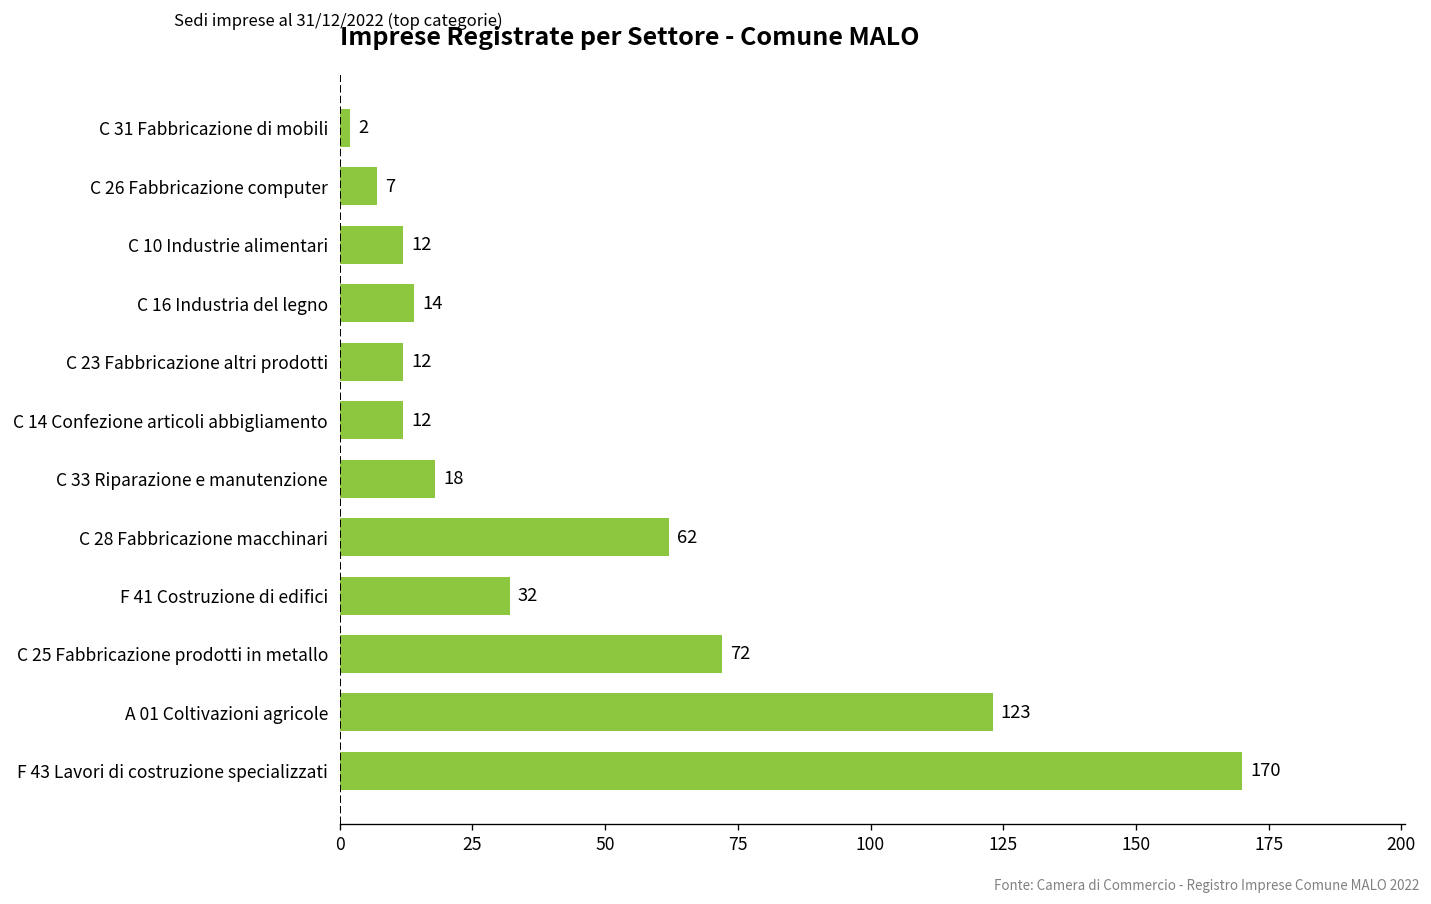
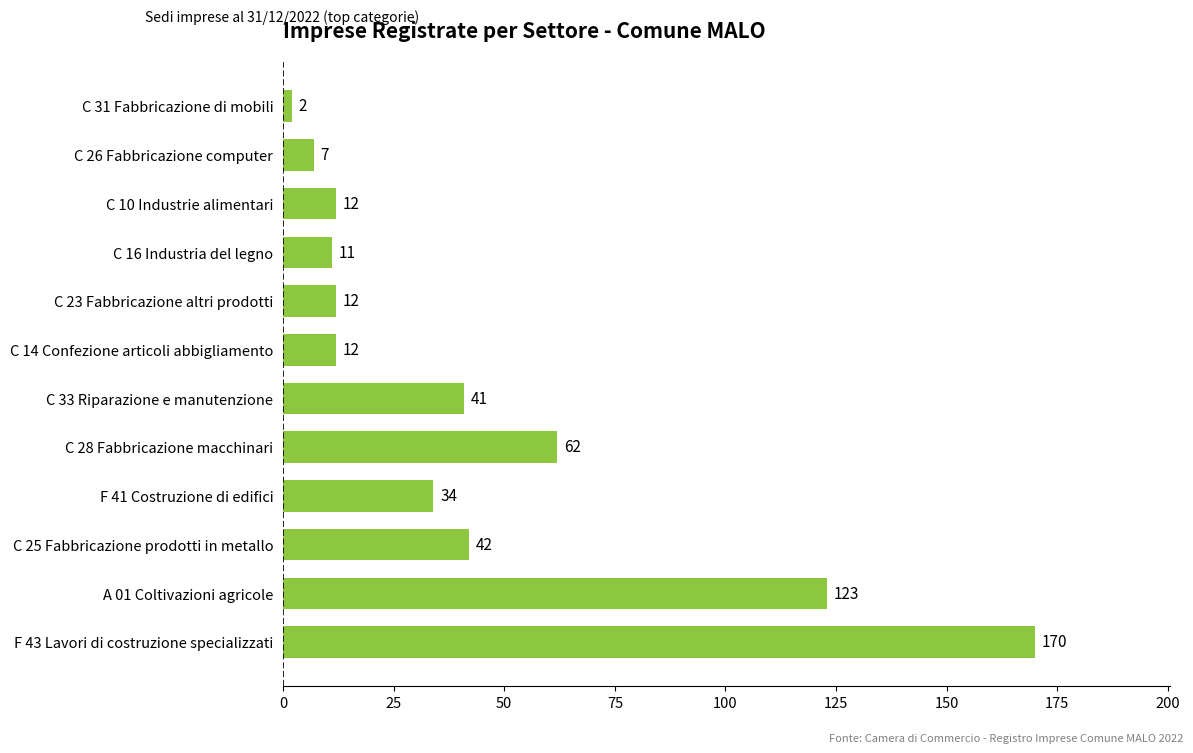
C 16 Industria del legno: 14 -> 11
C 33 Riparazione e manutenzione: 18 -> 41
F 41 Costruzione di edifici: 32 -> 34
C 25 Fabbricazione prodotti in metallo: 72 -> 42
